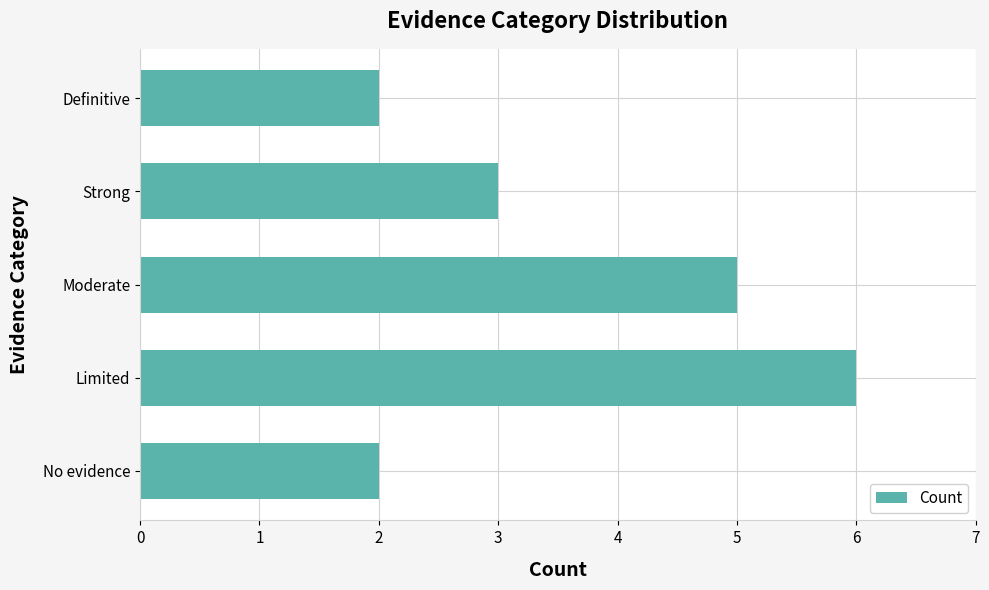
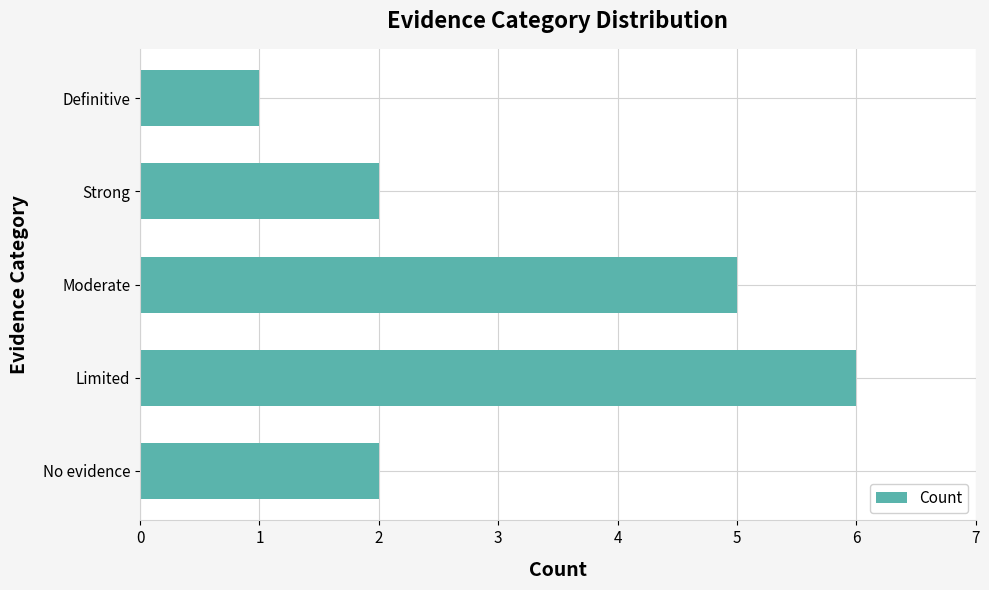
Definitive: 2 -> 1
Strong: 3 -> 2
